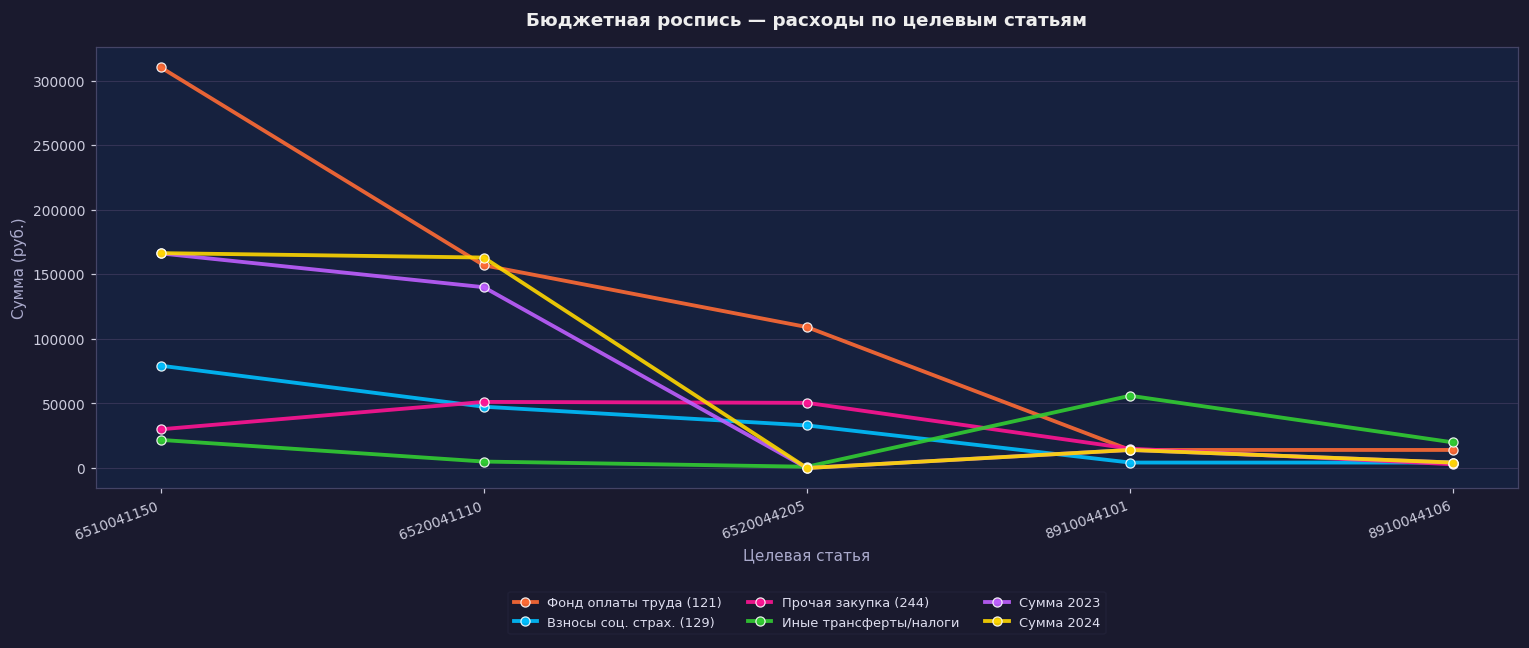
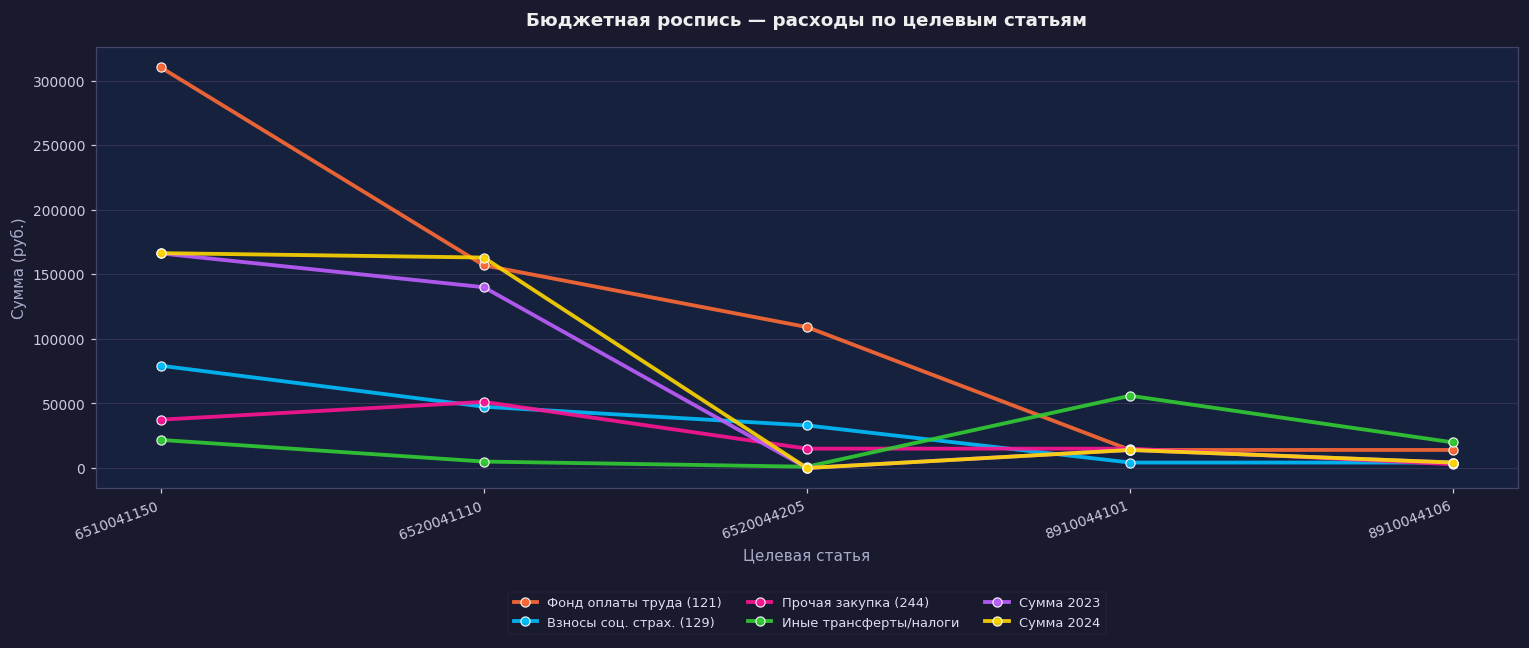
Прочая закупка (244), 6510041150: 30000 -> 37000
Прочая закупка (244), 6520044205: 50000 -> 15000
